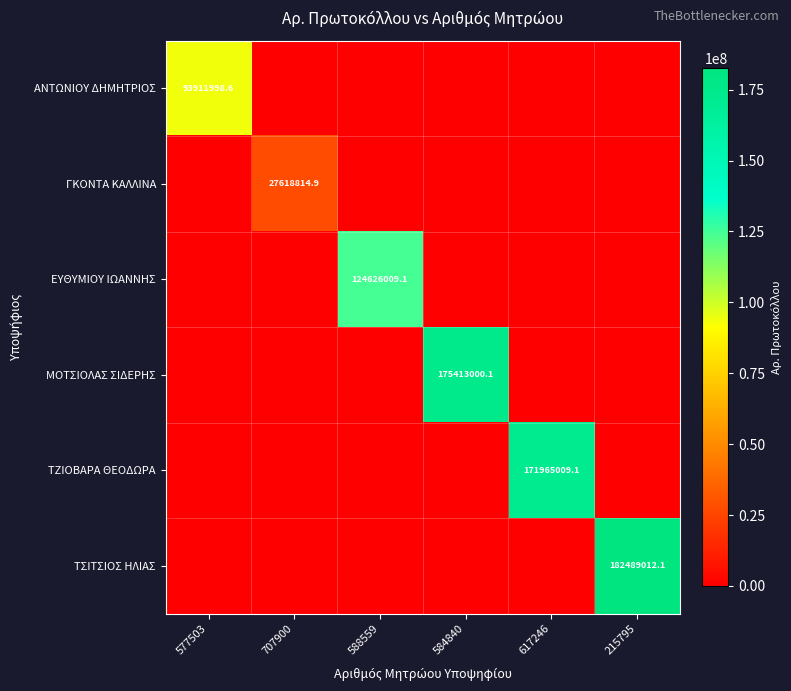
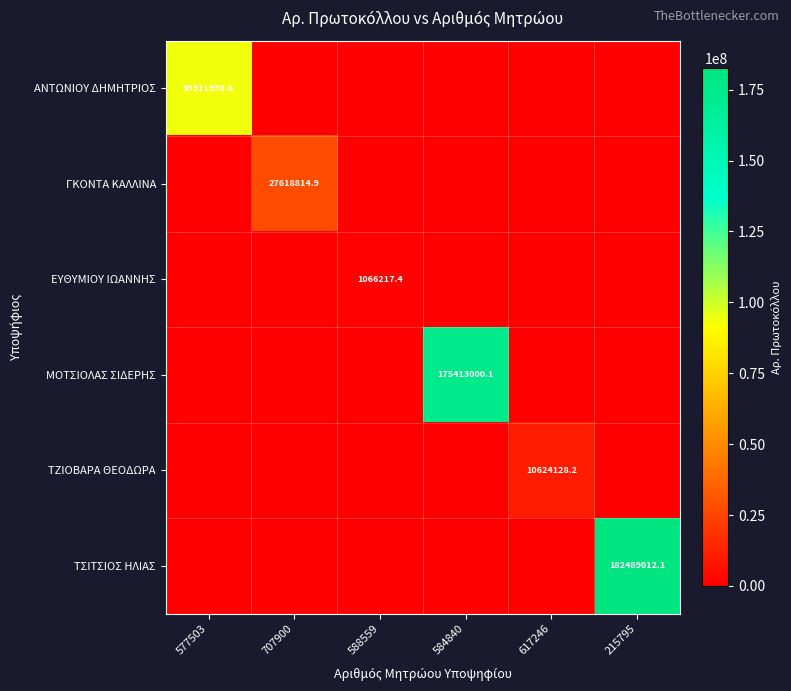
ΕΥΘΥΜΙΟΥ ΙΩΑΝΝΗΣ, 588559: 124626009.1 -> 1066217.4
ΤΖΙΟΒΑΡΑ ΘΕΟΔΩΡΑ, 617246: 171965009.1 -> 10624128.2
